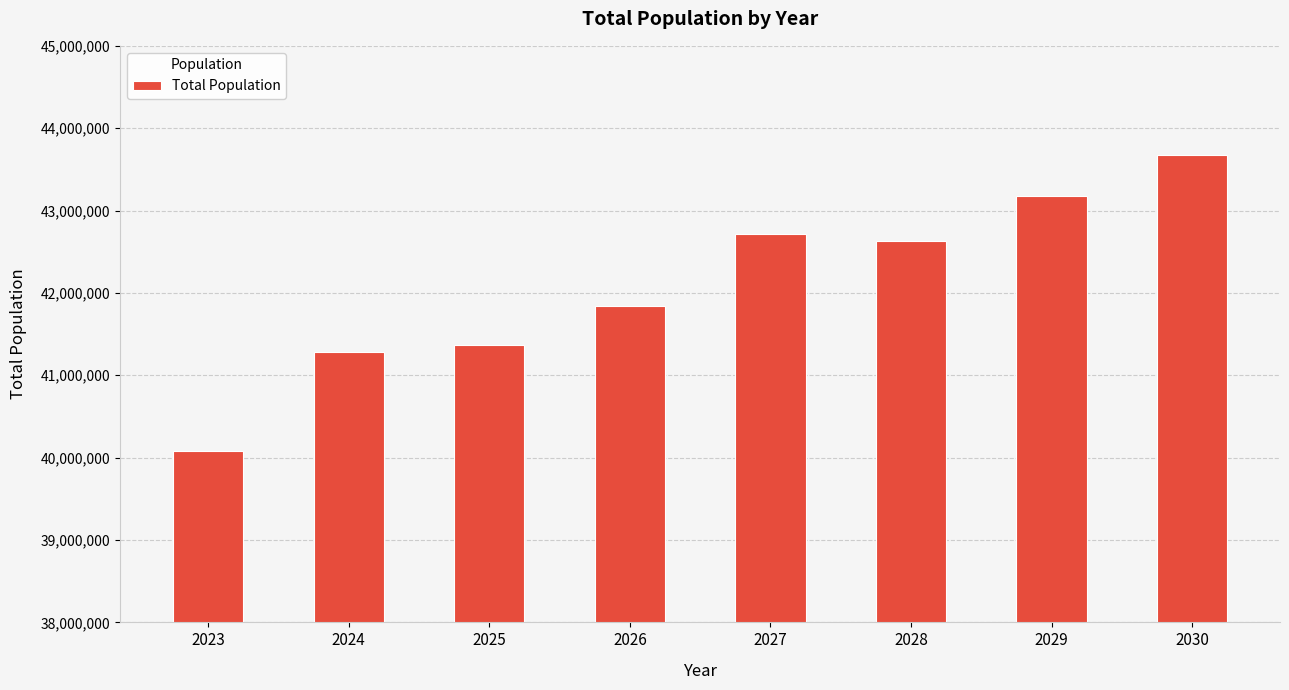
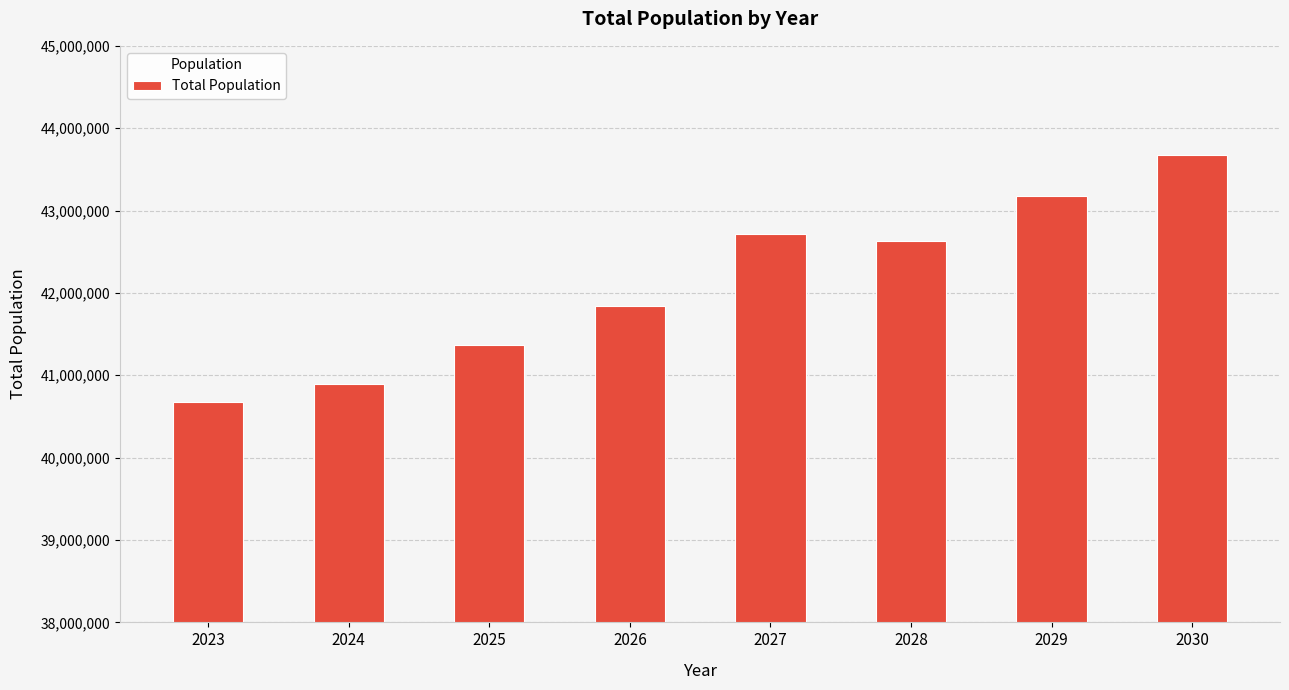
2023: 40,100,000 -> 40,700,000
2024: 41,300,000 -> 40,900,000
